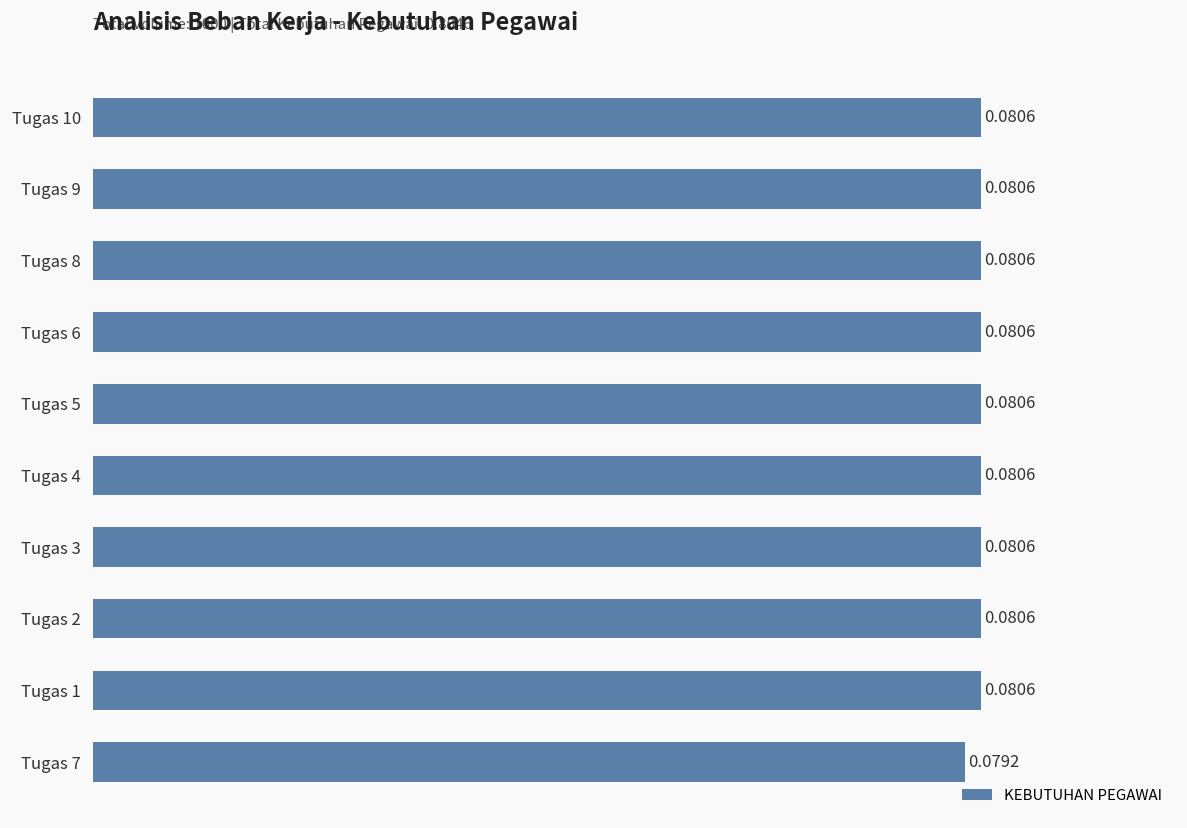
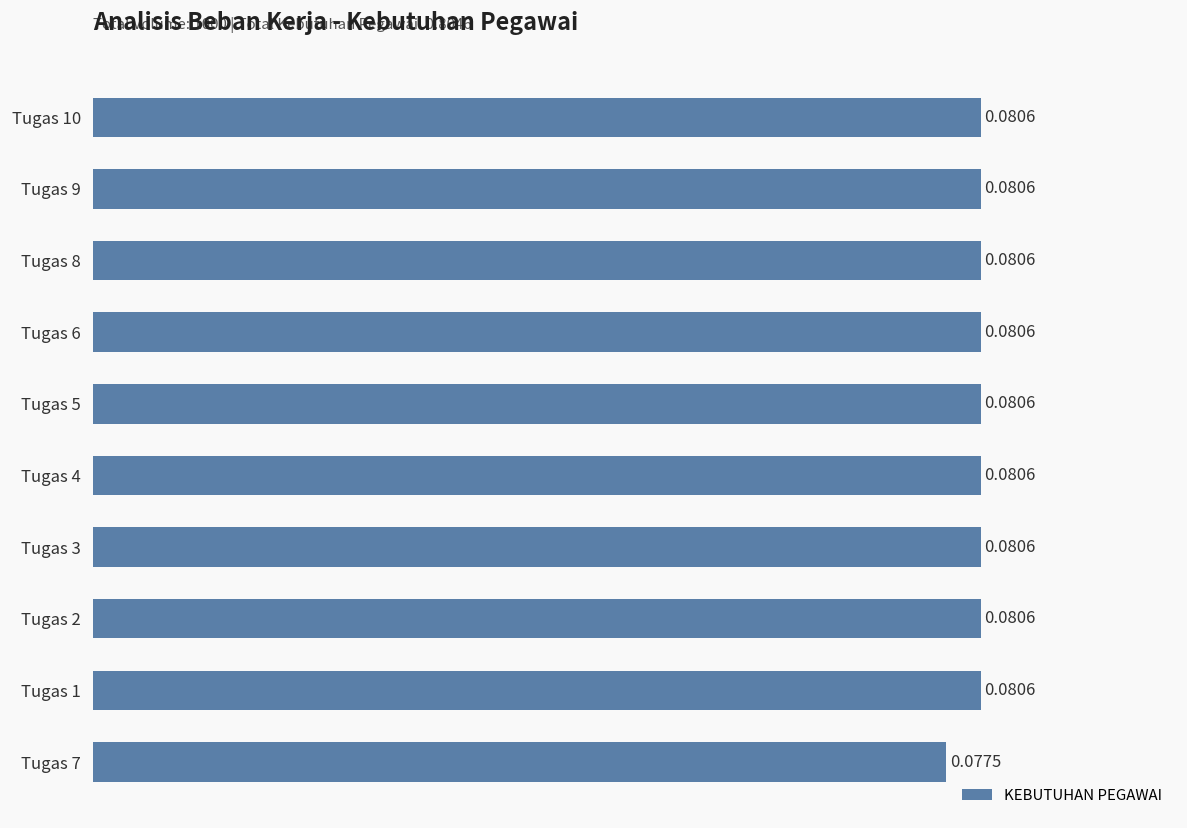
Tugas 7: 0.0792 -> 0.0775
